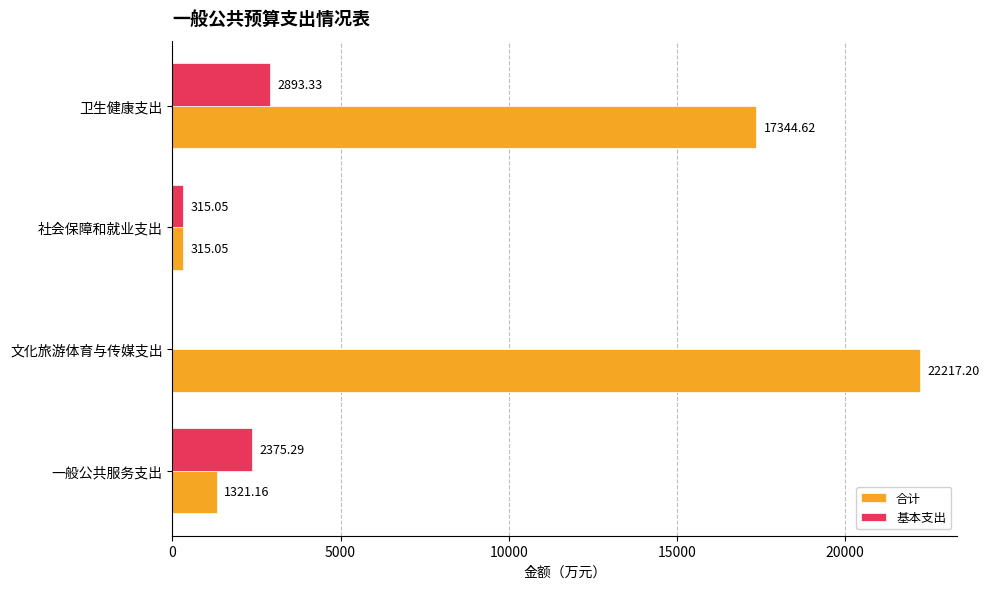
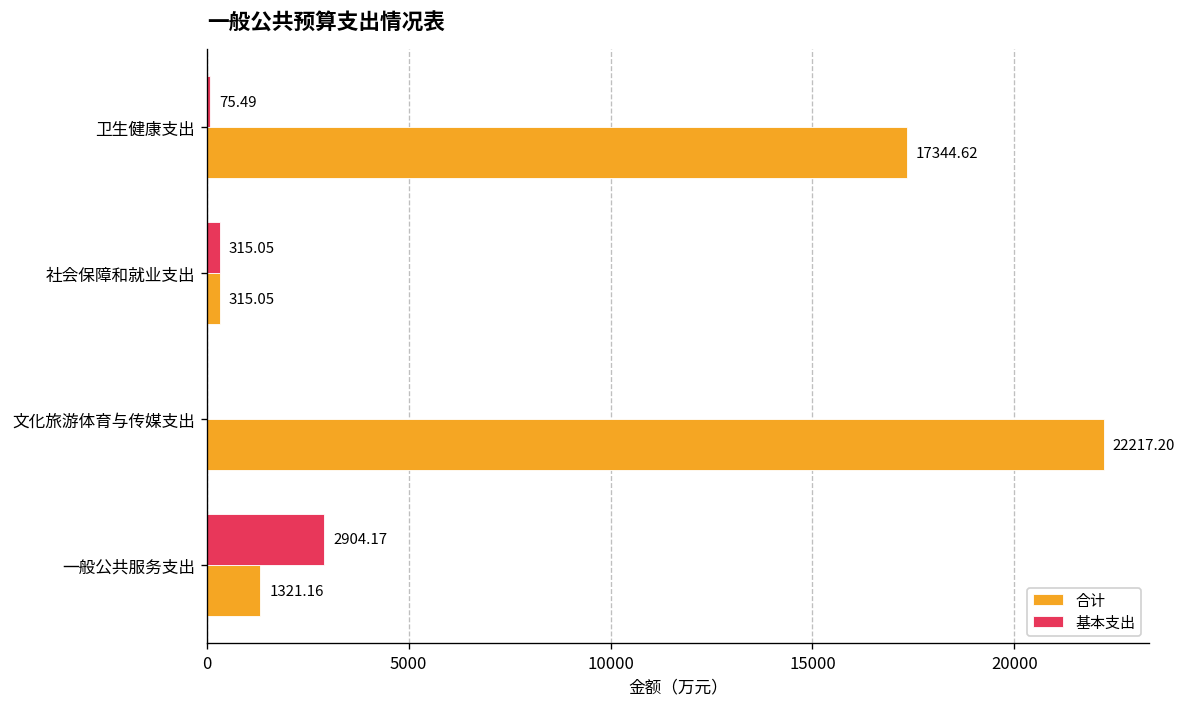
基本支出, 卫生健康支出: 2893.33 -> 75.49
基本支出, 一般公共服务支出: 2375.29 -> 2904.17
